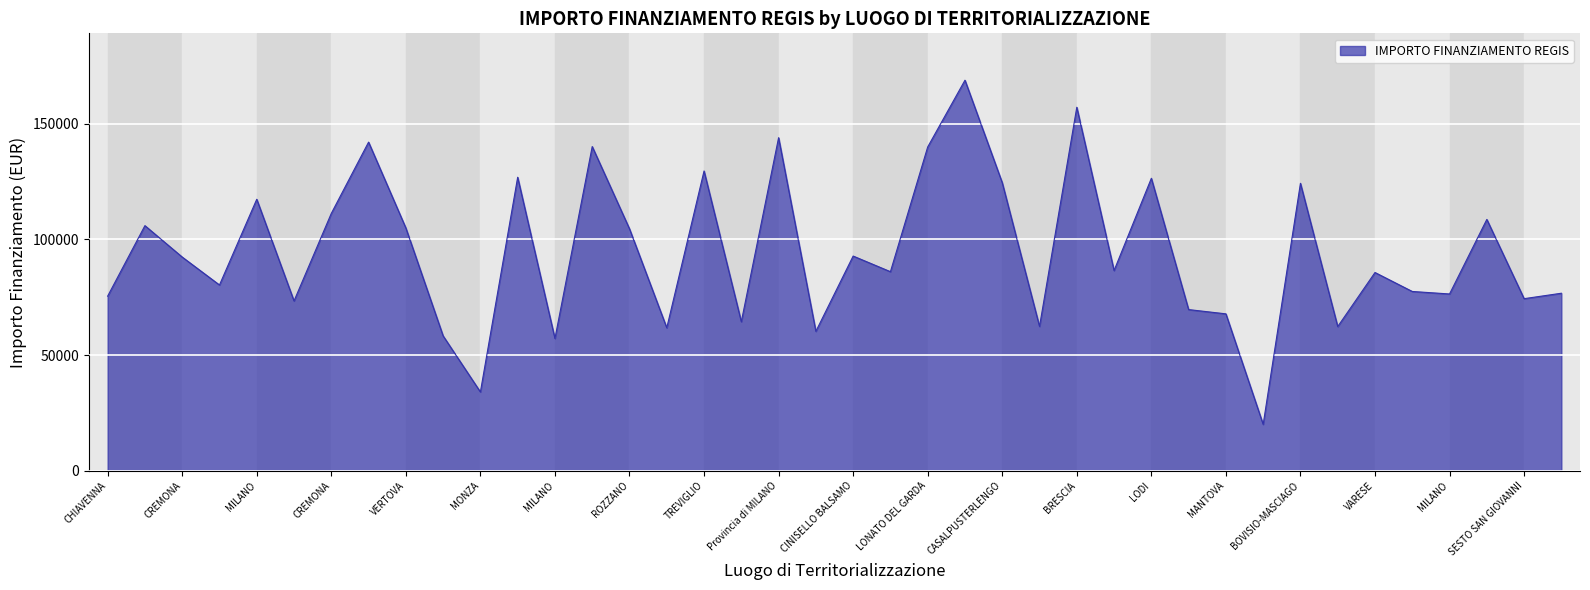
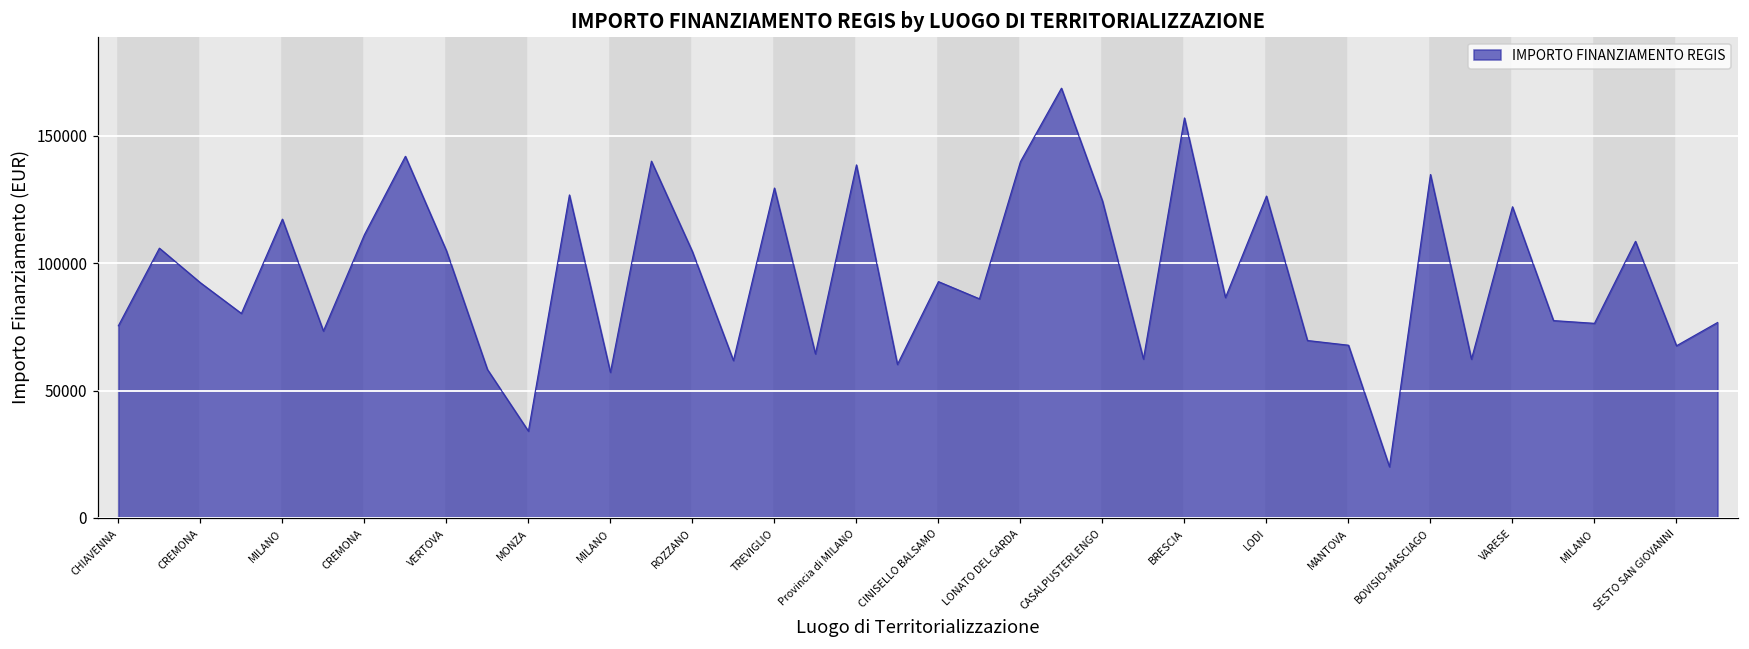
Provincia di MILANO: 144000 -> 139000
BOVISIO-MASCIAGO: 124000 -> 135000
VARESE: 86000 -> 122000
SESTO SAN GIOVANNI: 74000 -> 68000
